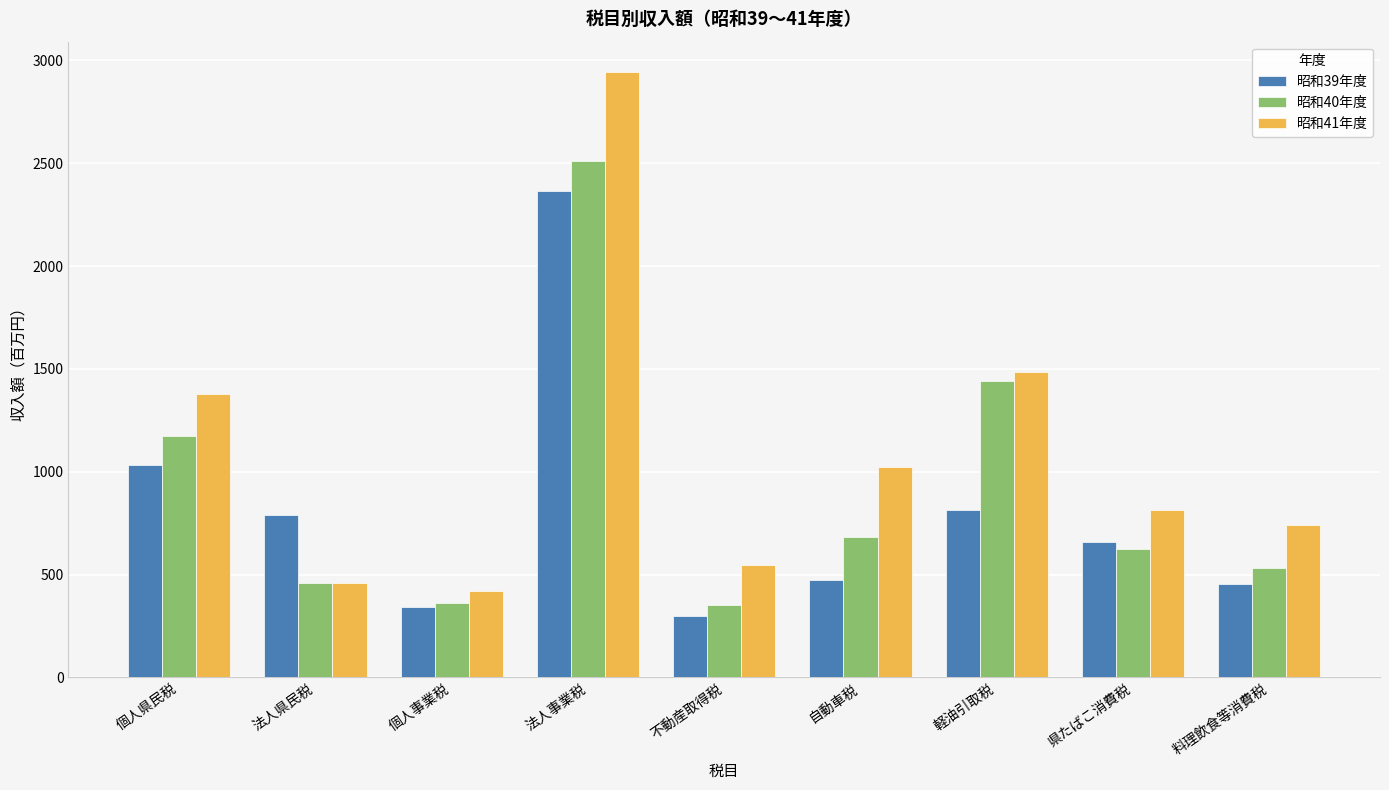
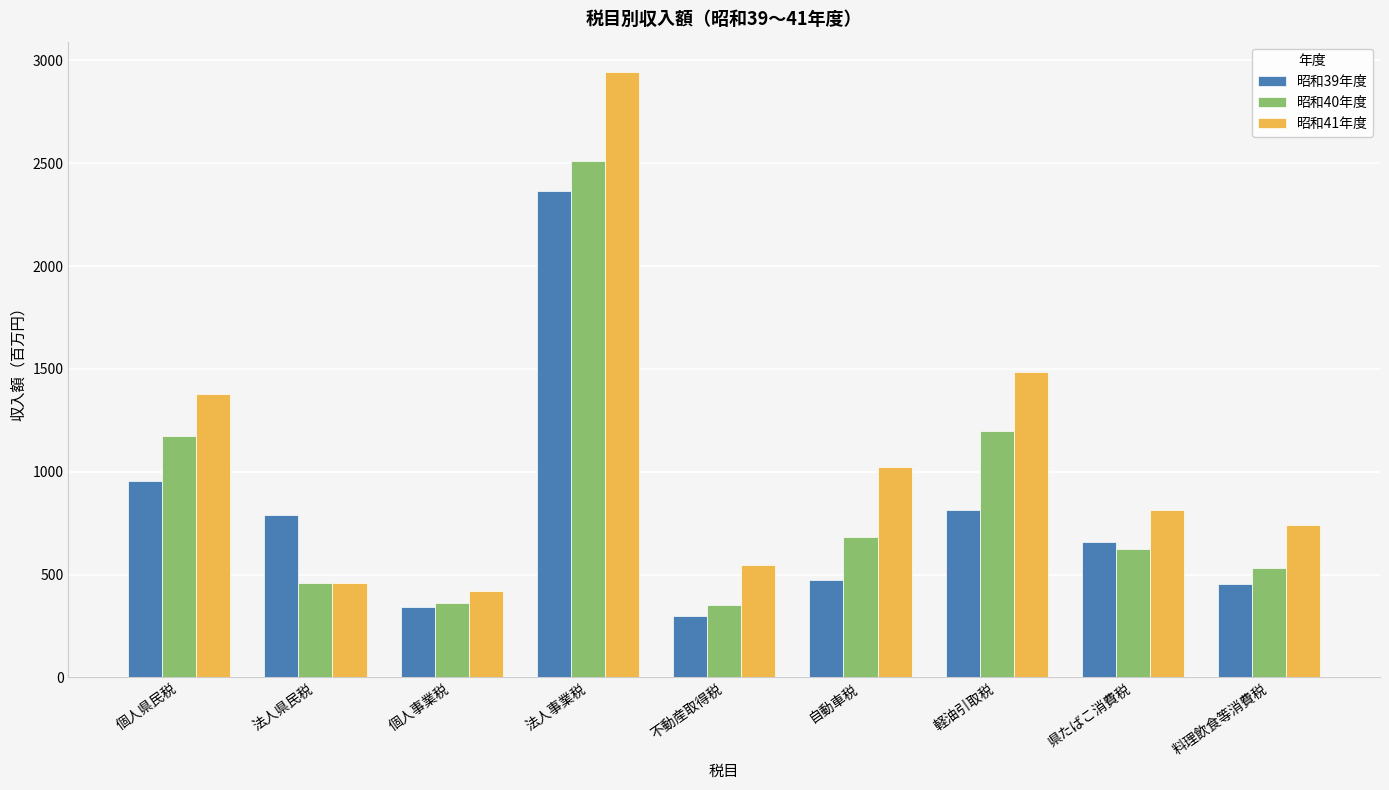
昭和39年度, 個人県民税: 1030 -> 960
昭和40年度, 軽油引取税: 1440 -> 1200
